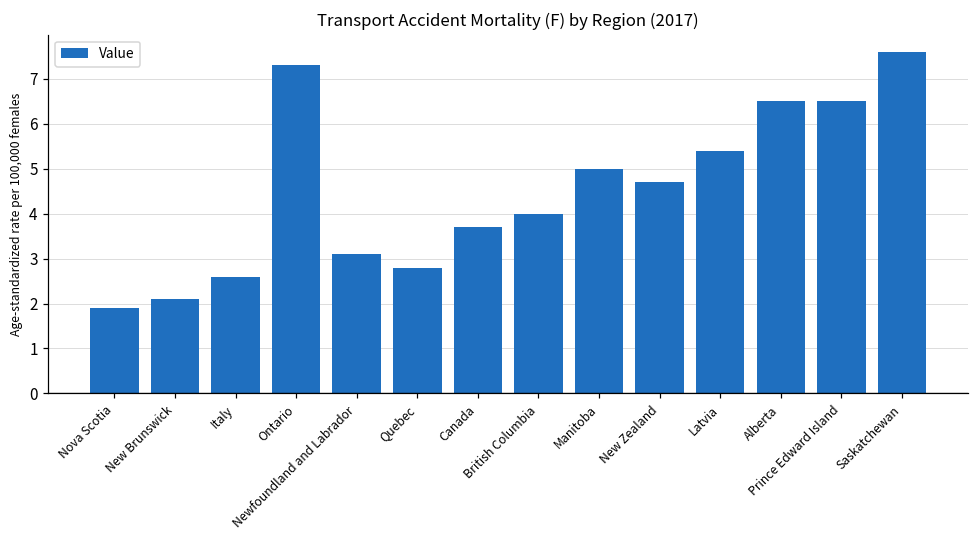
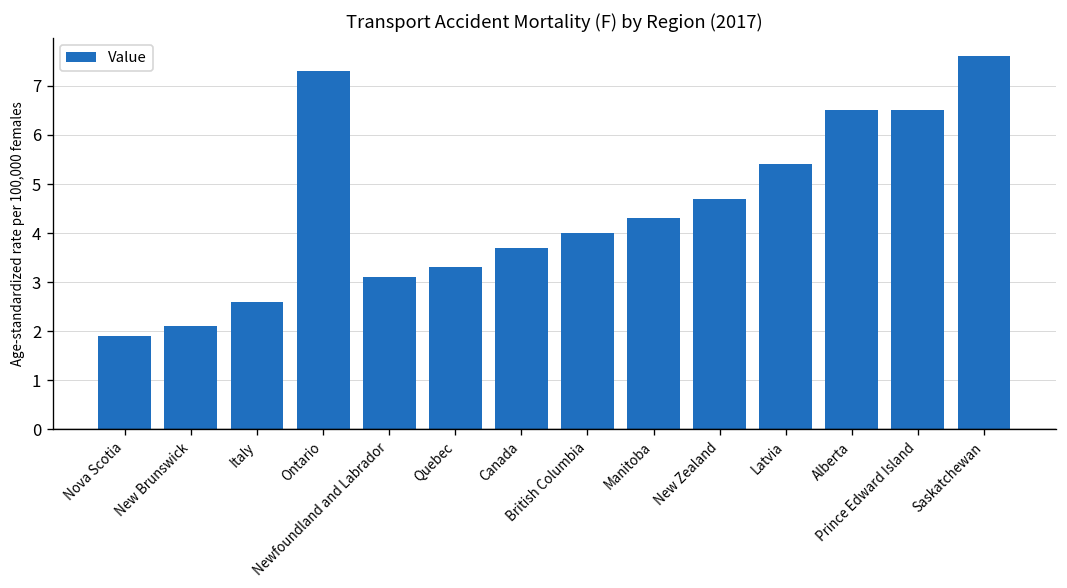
Quebec: 2.8 -> 3.3
Manitoba: 5.0 -> 4.3
